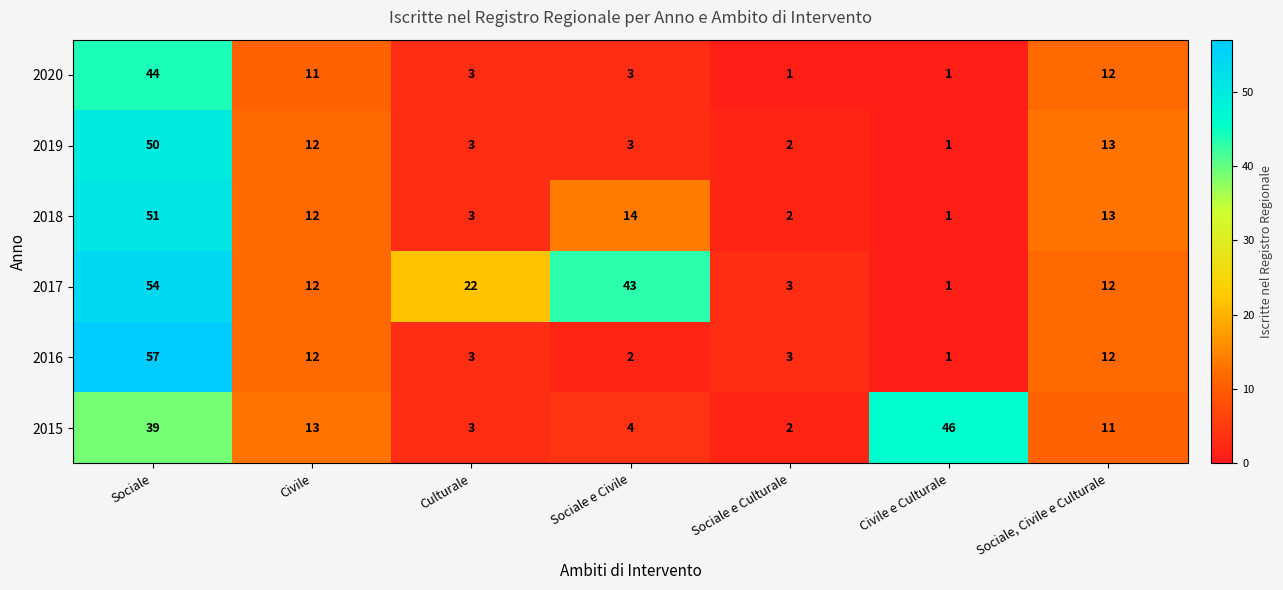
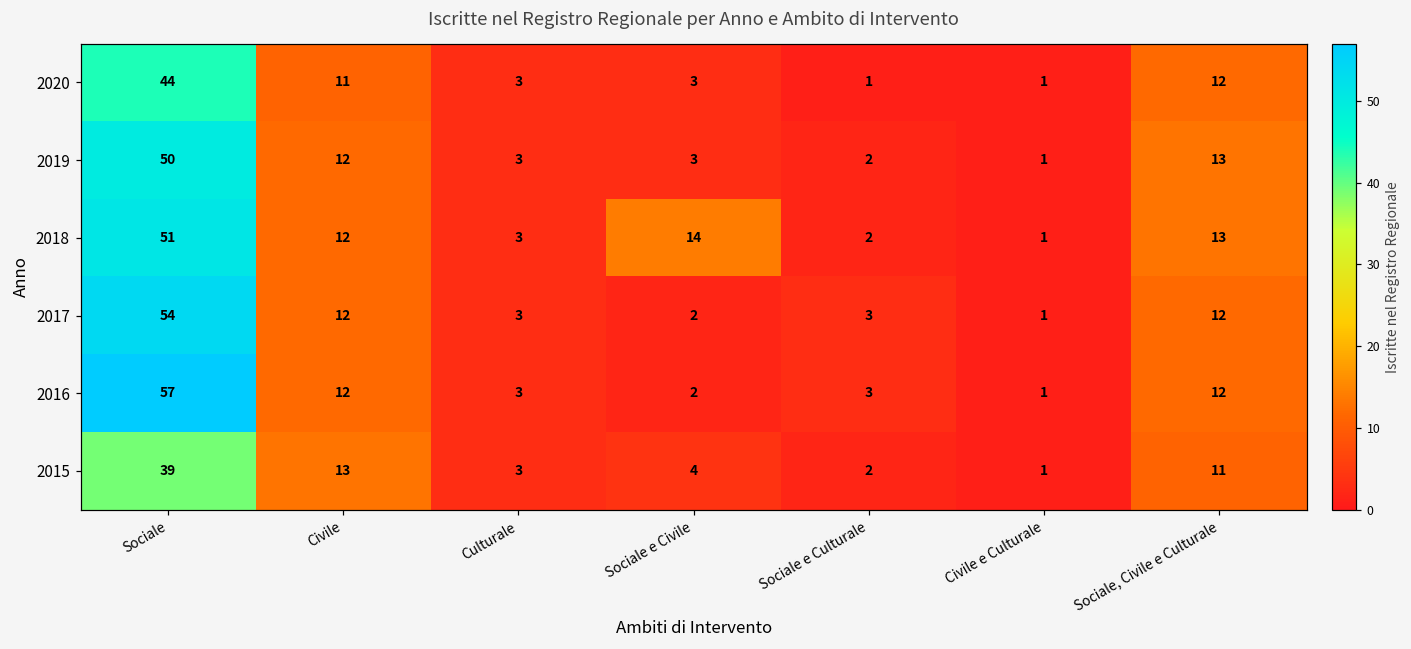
2017, Culturale: 22 -> 3
2017, Sociale e Civile: 43 -> 2
2015, Civile e Culturale: 46 -> 1
